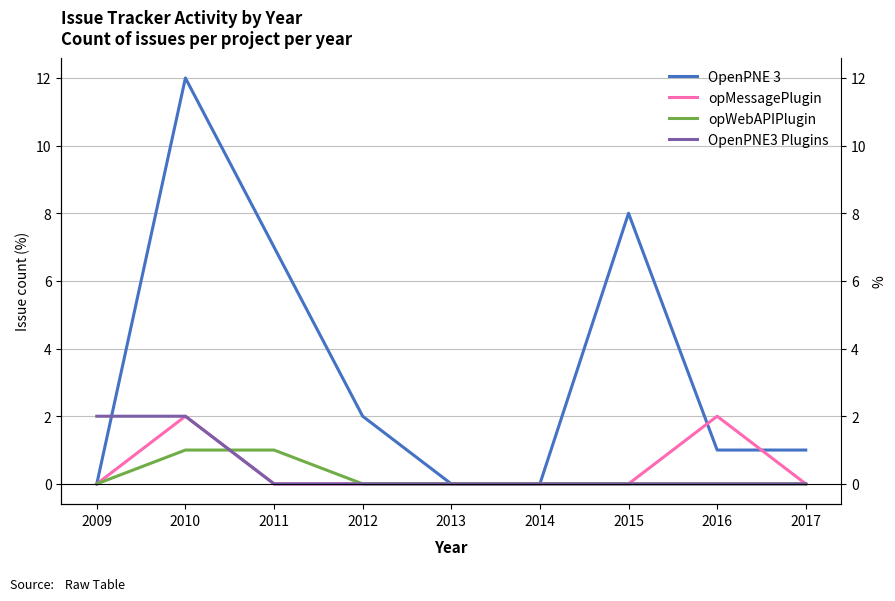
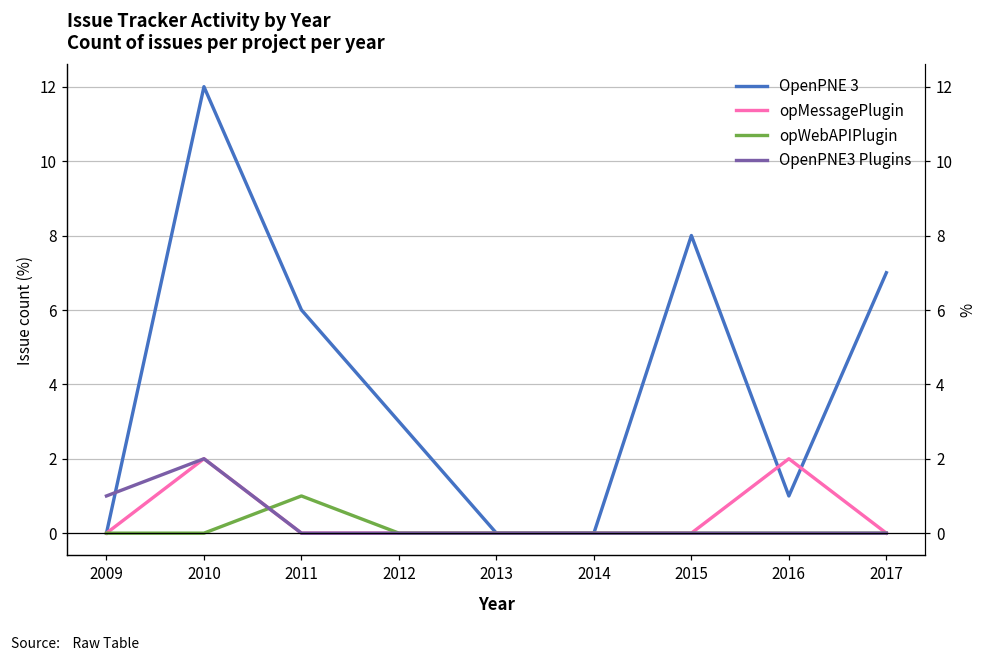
OpenPNE3 Plugins, 2009: 2 -> 1
opWebAPIPlugin, 2010: 1 -> 0
OpenPNE 3, 2011: 7 -> 6
OpenPNE 3, 2012: 2 -> 3
OpenPNE 3, 2017: 1 -> 7
